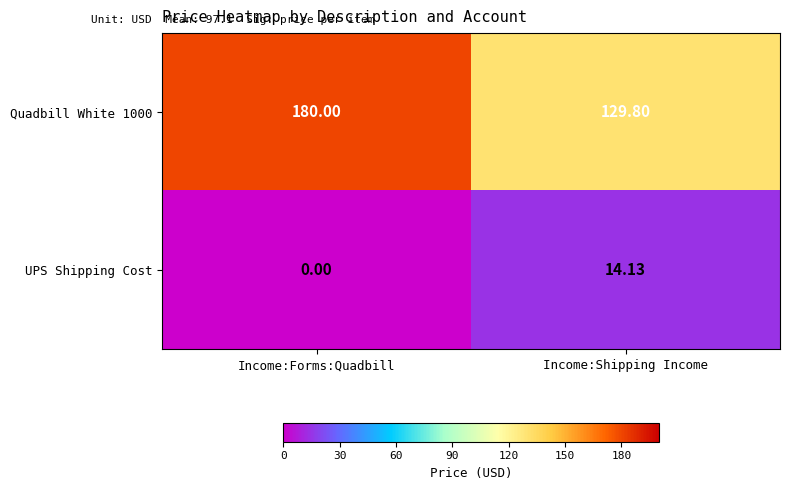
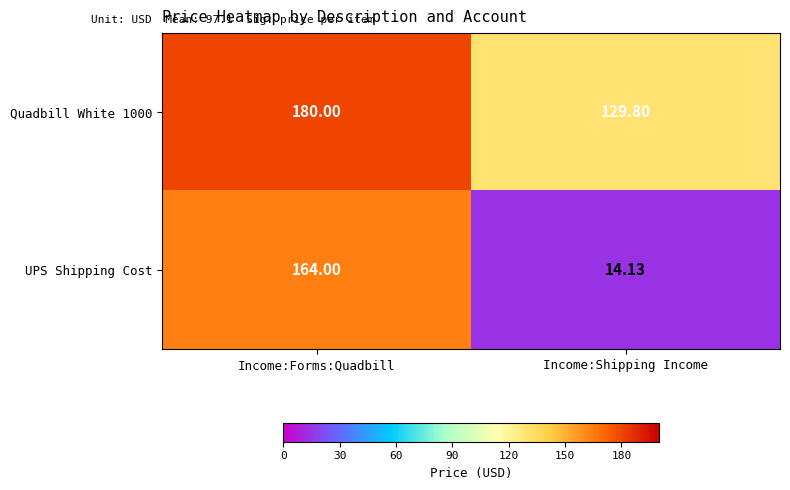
UPS Shipping Cost, Income:Forms:Quadbill: 0.00 -> 164.00
